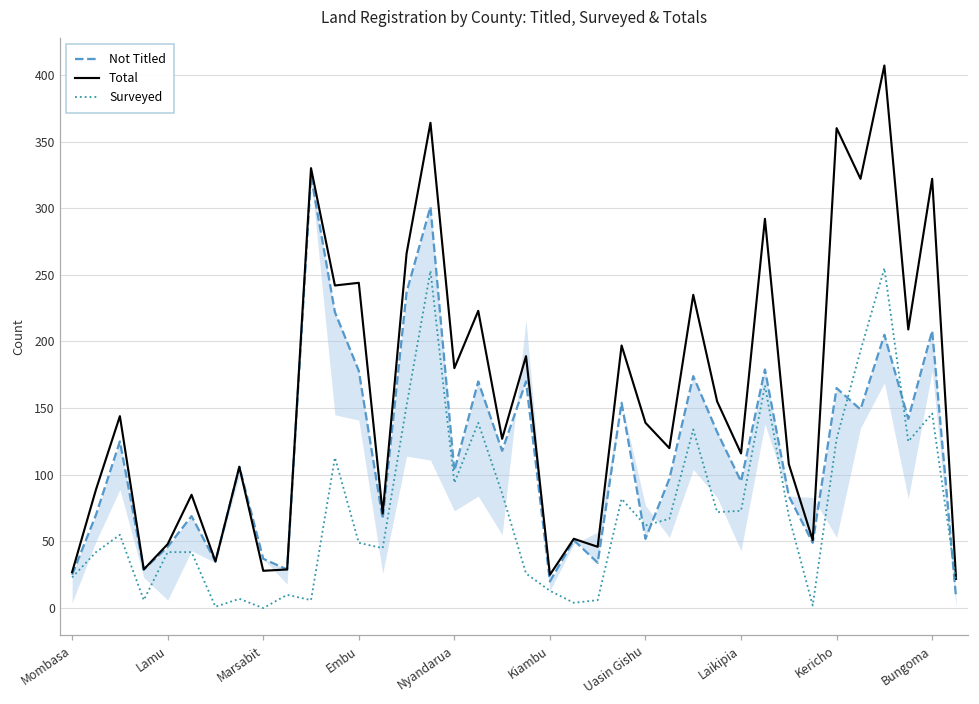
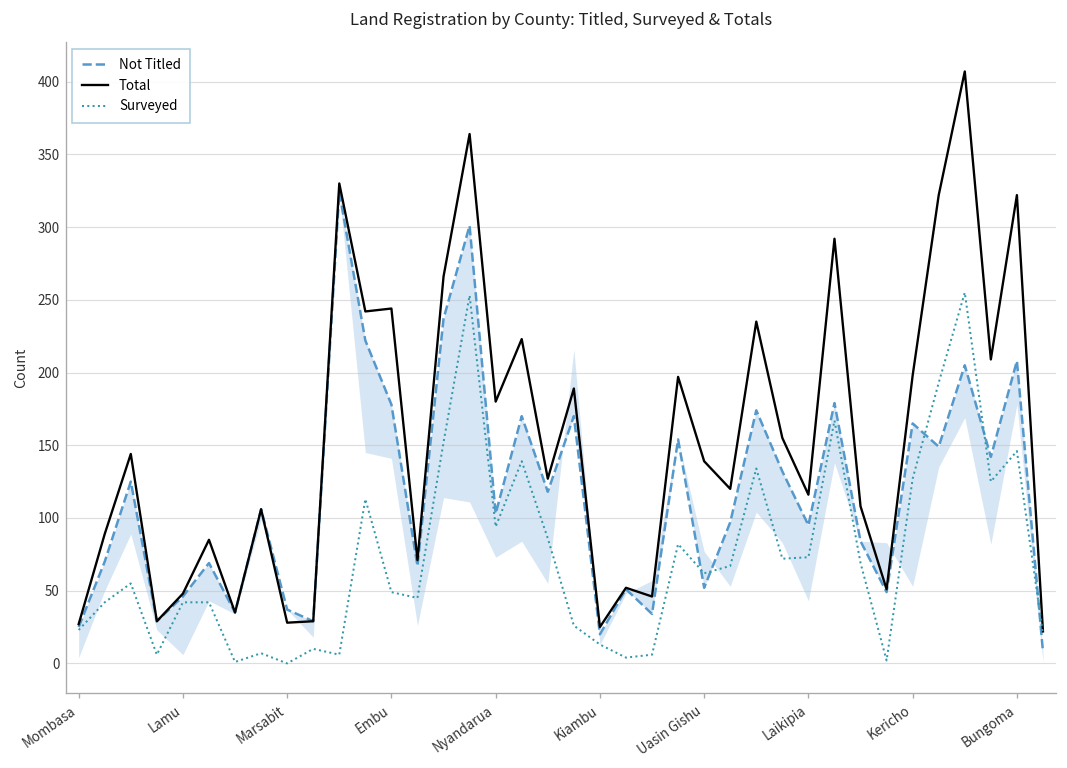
Total, Kericho: 360 -> 198
